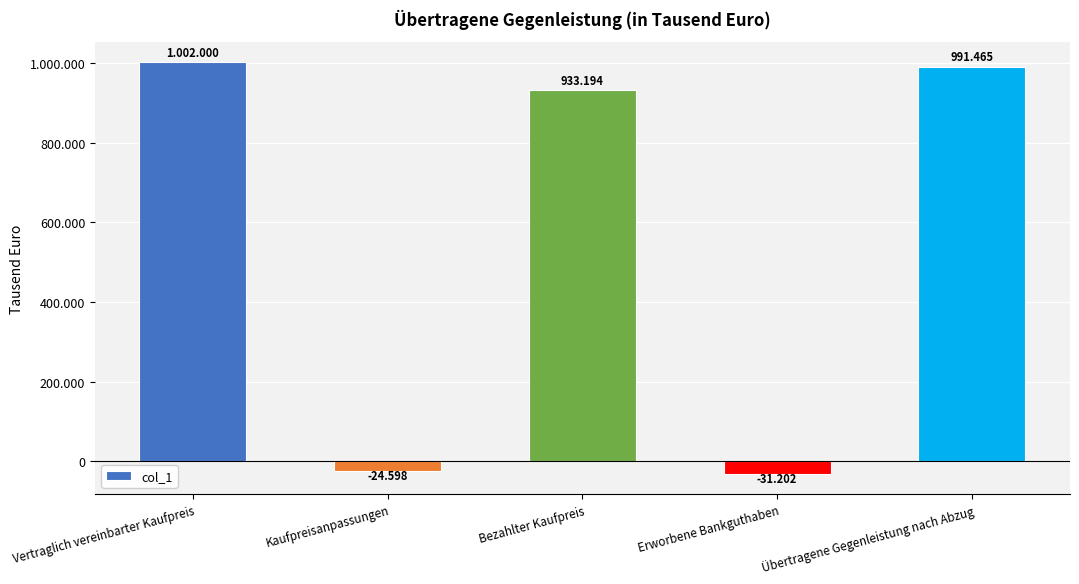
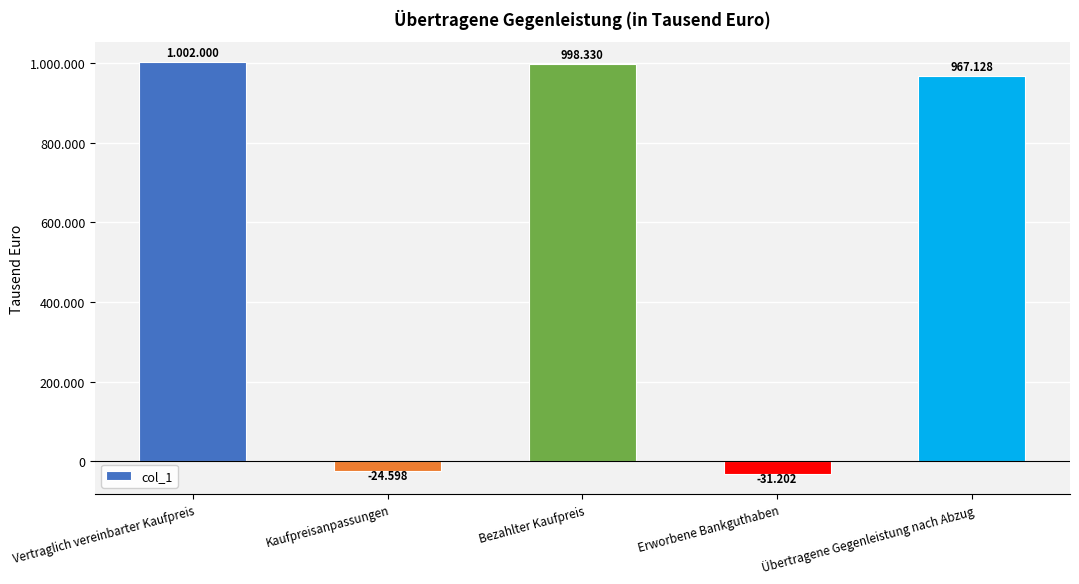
Bezahlter Kaufpreis: 933.194 -> 998.330
Übertragene Gegenleistung nach Abzug: 991.465 -> 967.128
